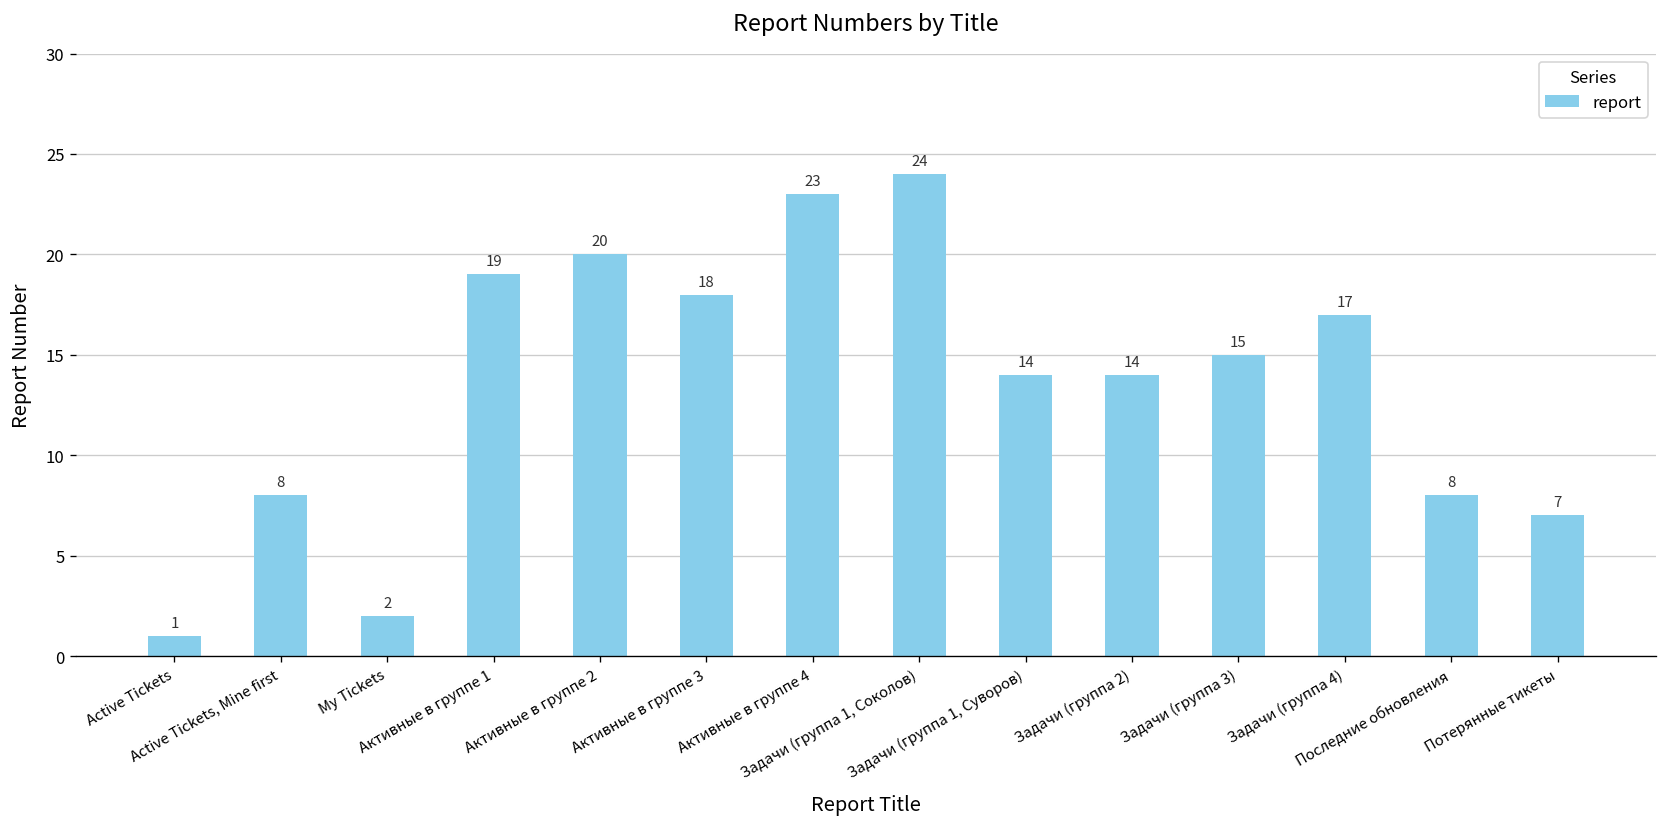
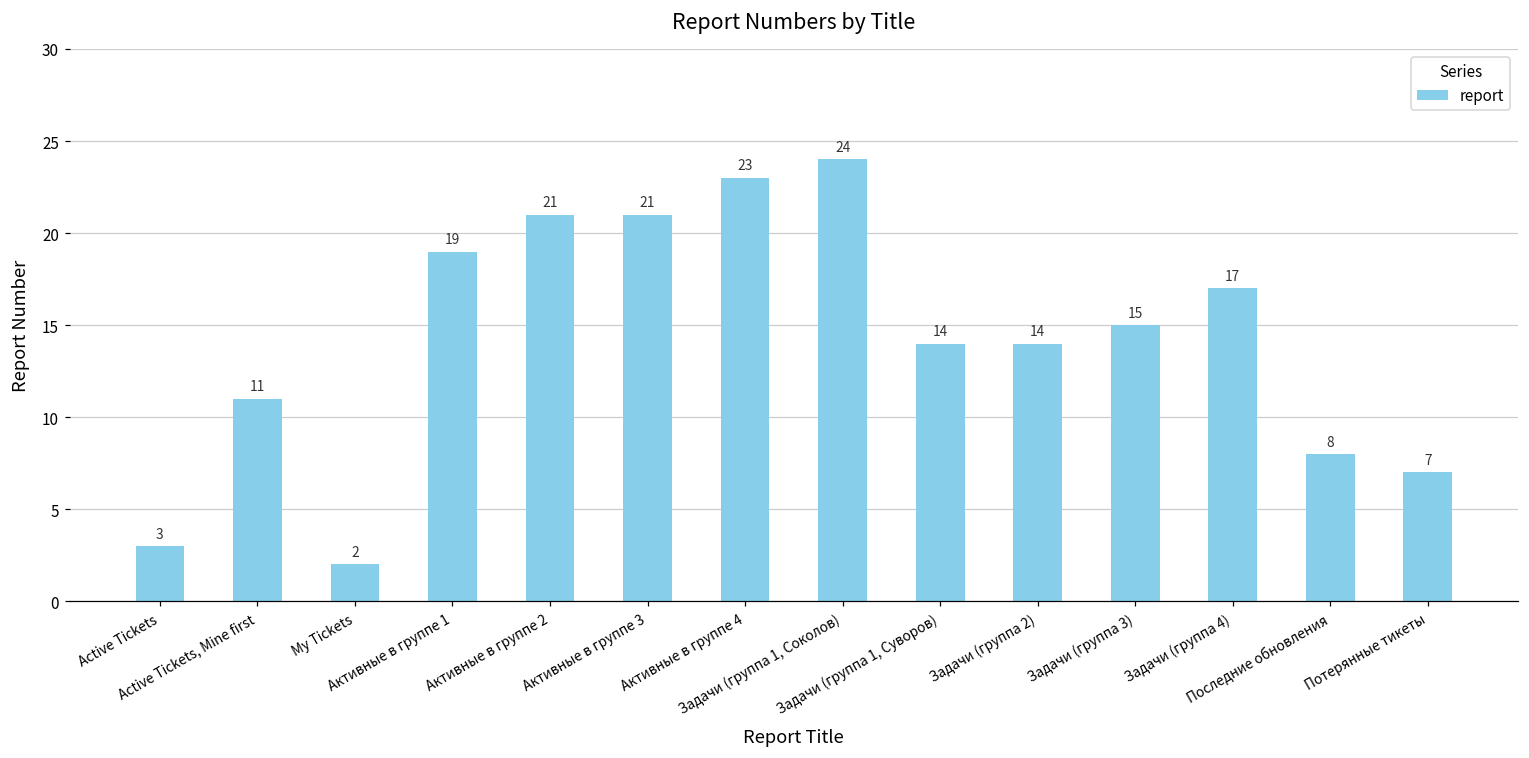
Active Tickets: 1 -> 3
Active Tickets, Mine first: 8 -> 11
Активные в группе 2: 20 -> 21
Активные в группе 3: 18 -> 21
